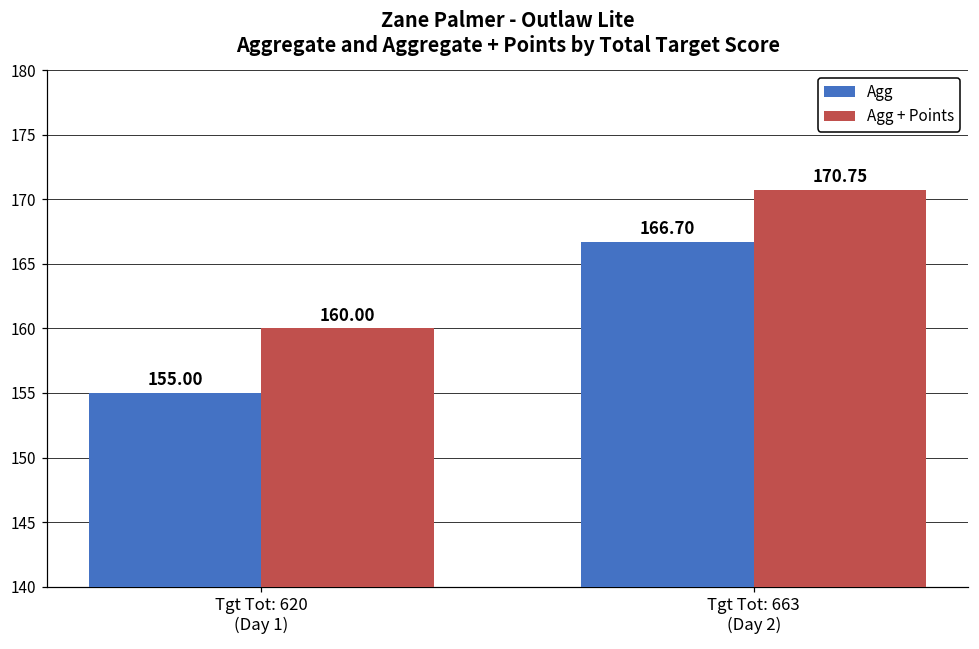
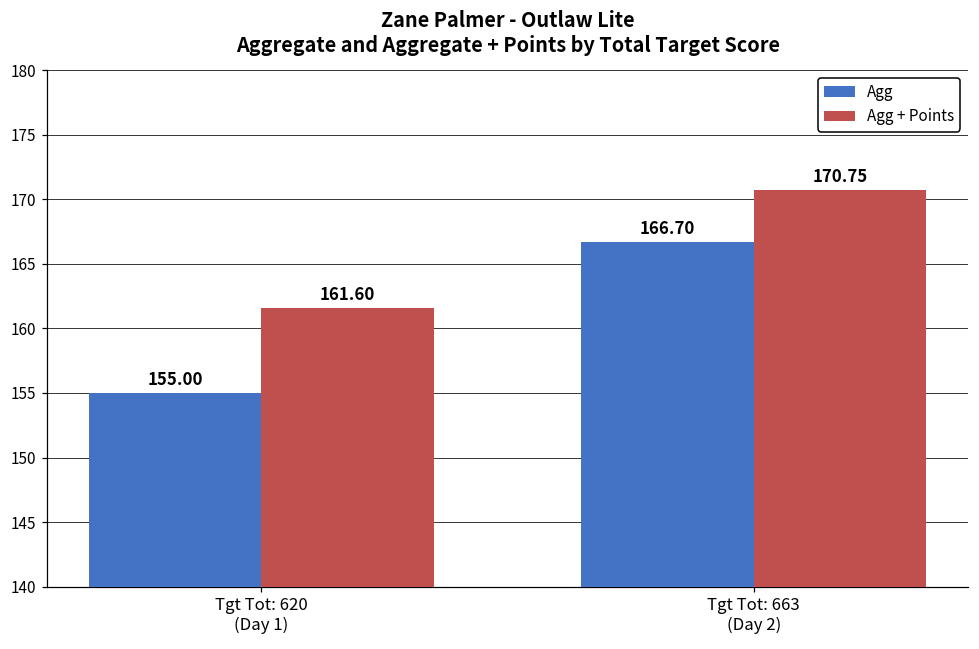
Agg + Points, Tgt Tot: 620 (Day 1): 160.00 -> 161.60
